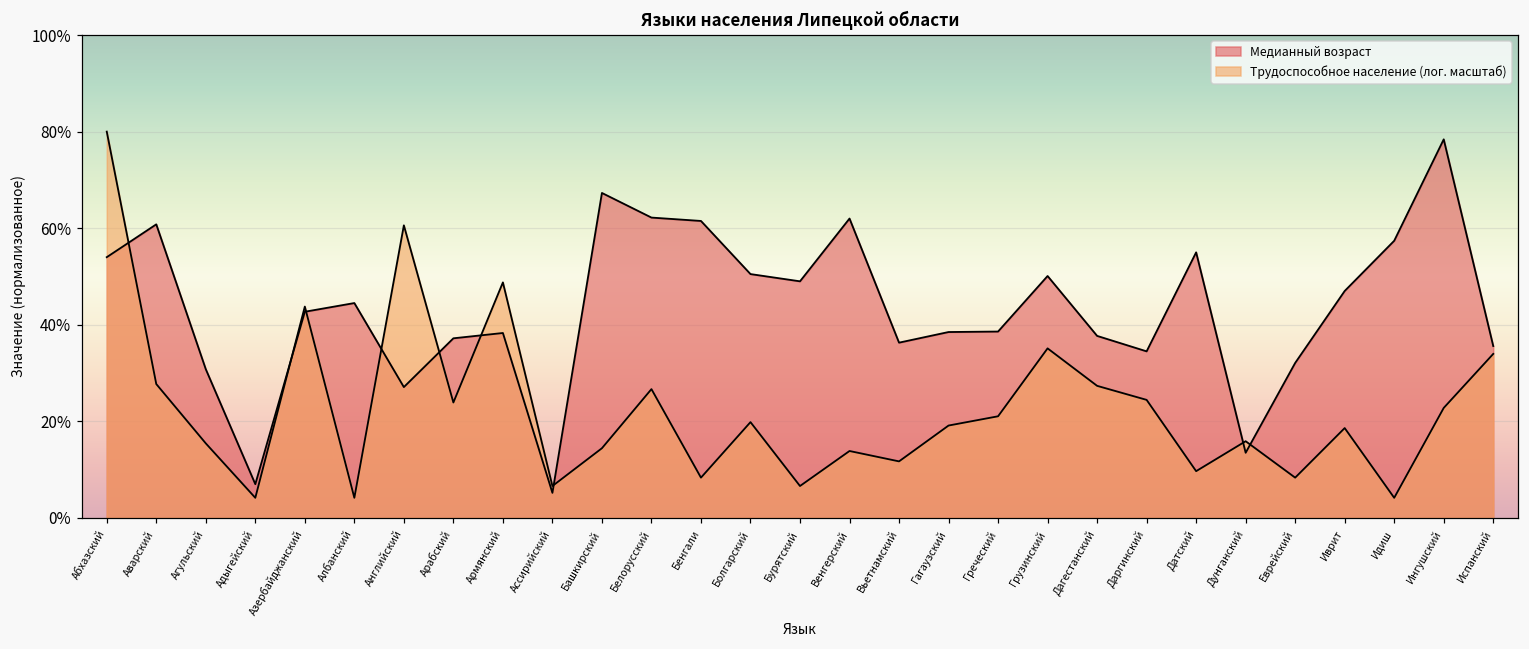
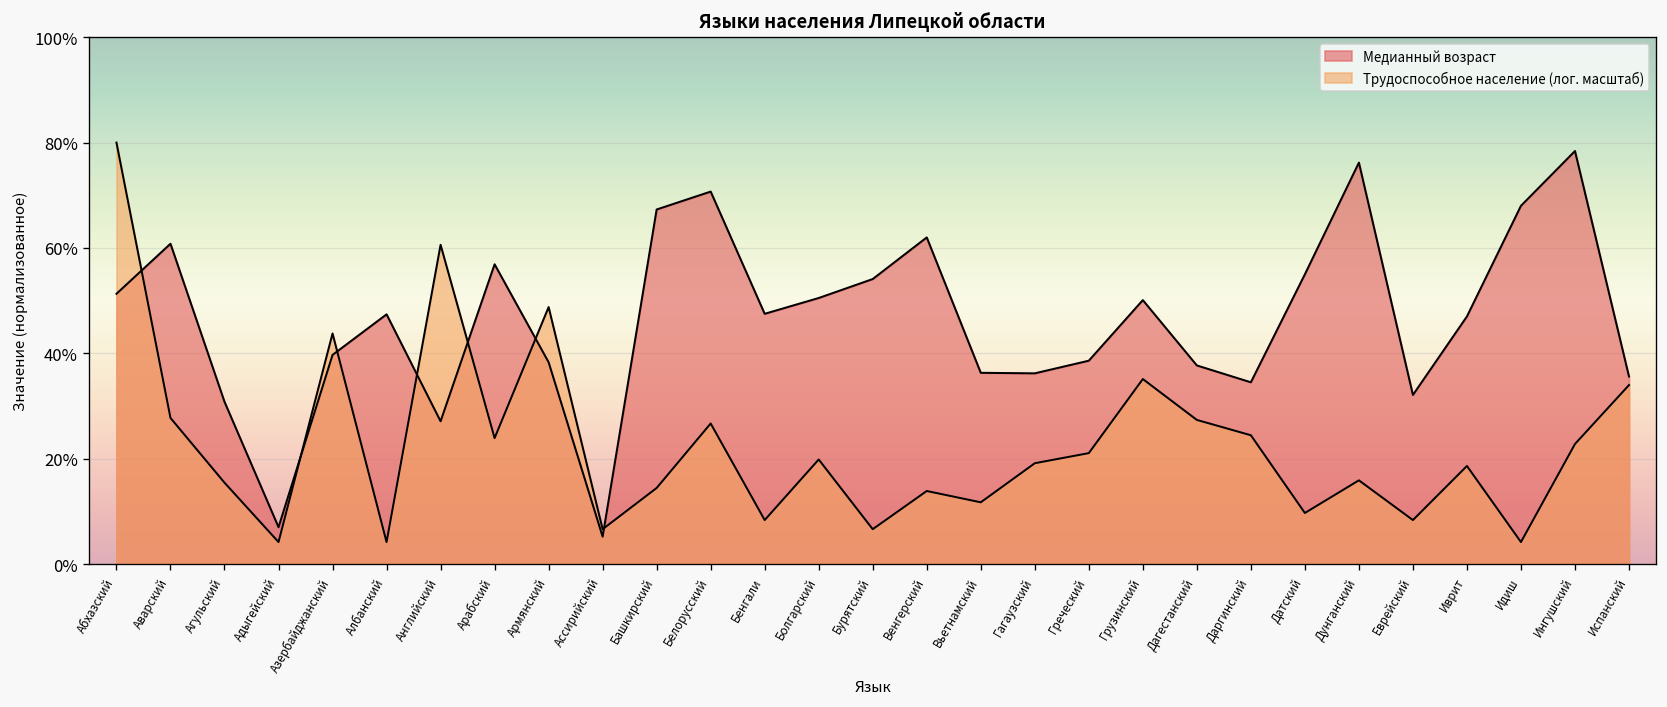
Медианный возраст, Абхазский: 54% -> 51%
Медианный возраст, Азербайджанский: 43% -> 40%
Медианный возраст, Албанский: 45% -> 47%
Медианный возраст, Арабский: 37% -> 57%
Медианный возраст, Белорусский: 62% -> 71%
Медианный возраст, Бенгали: 62% -> 48%
Медианный возраст, Бурятский: 49% -> 54%
Медианный возраст, Гагаузский: 39% -> 36%
Медианный возраст, Дунганский: 14% -> 76%
Медианный возраст, Идиш: 57% -> 68%
